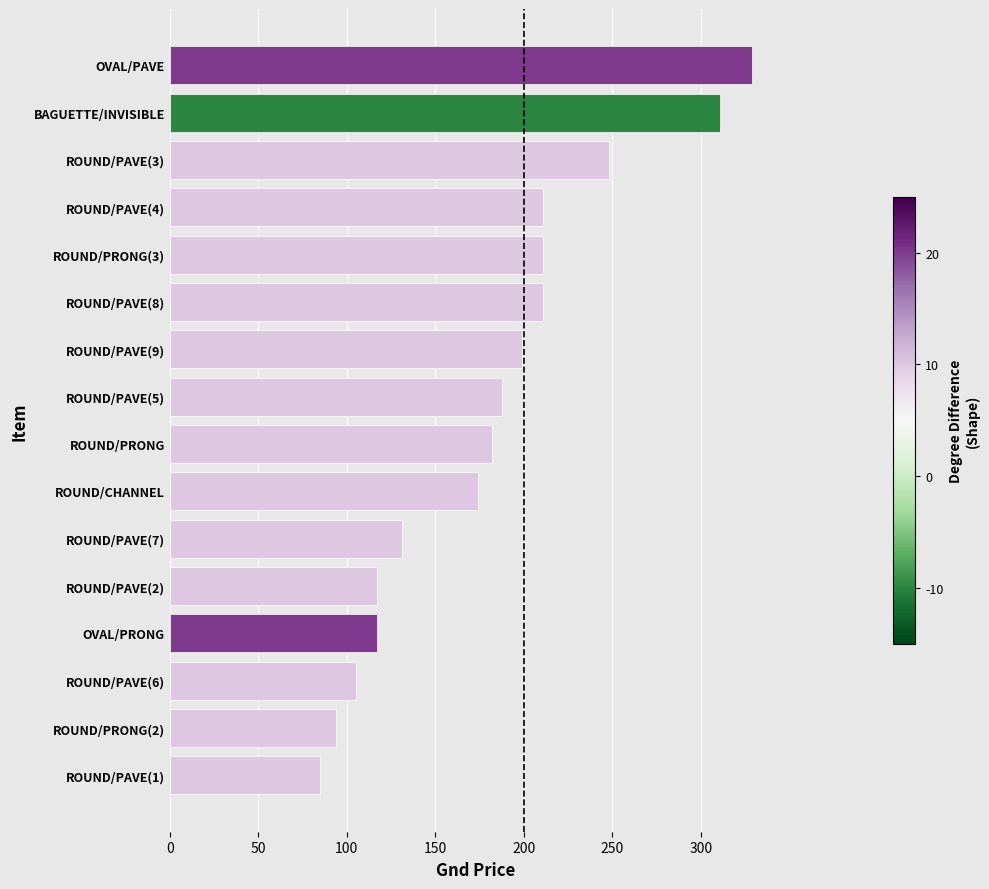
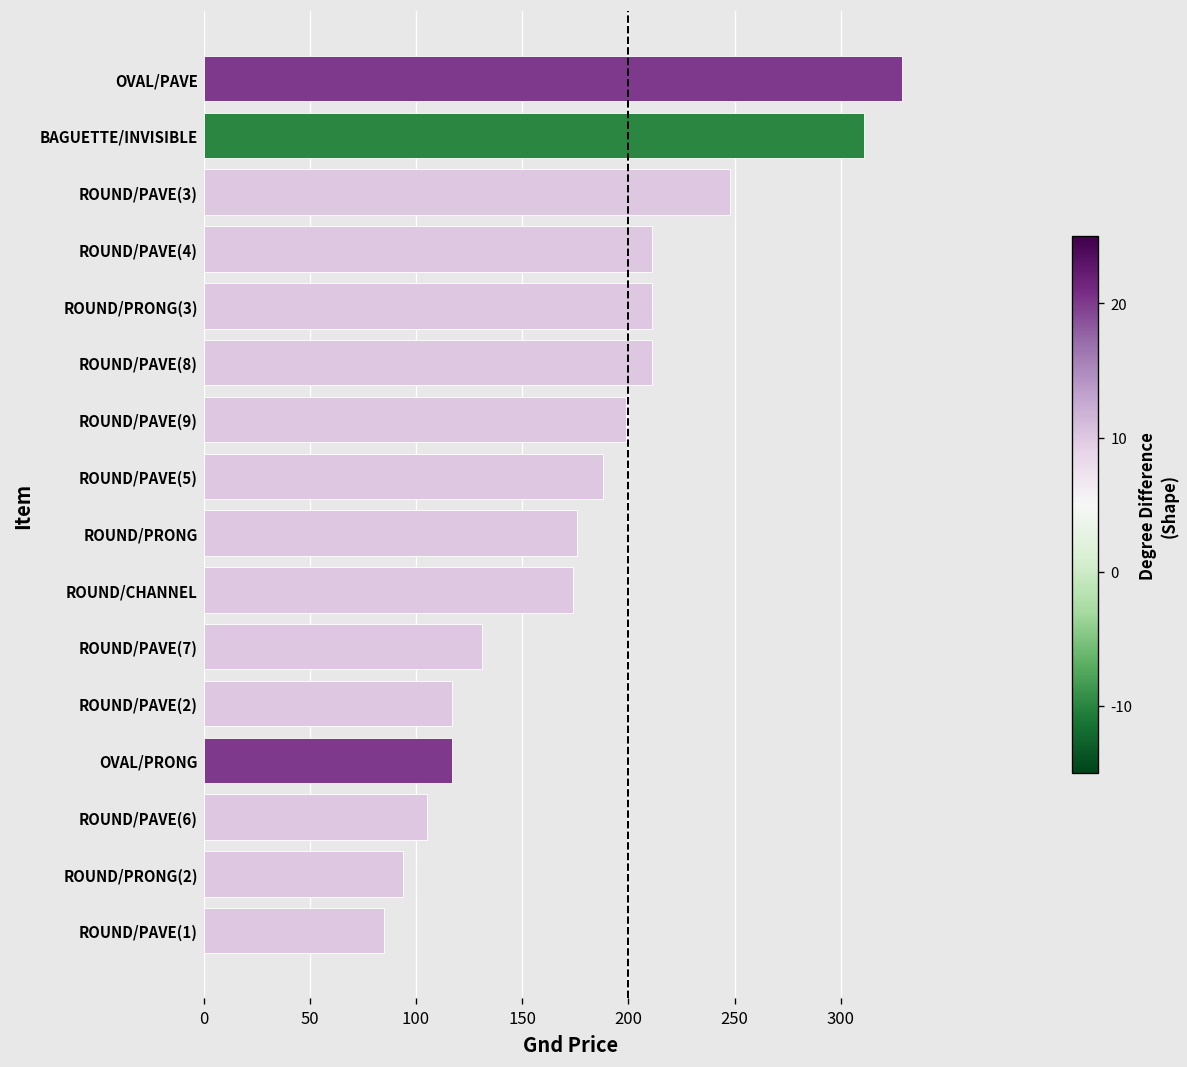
ROUND/PRONG: 182 -> 176
